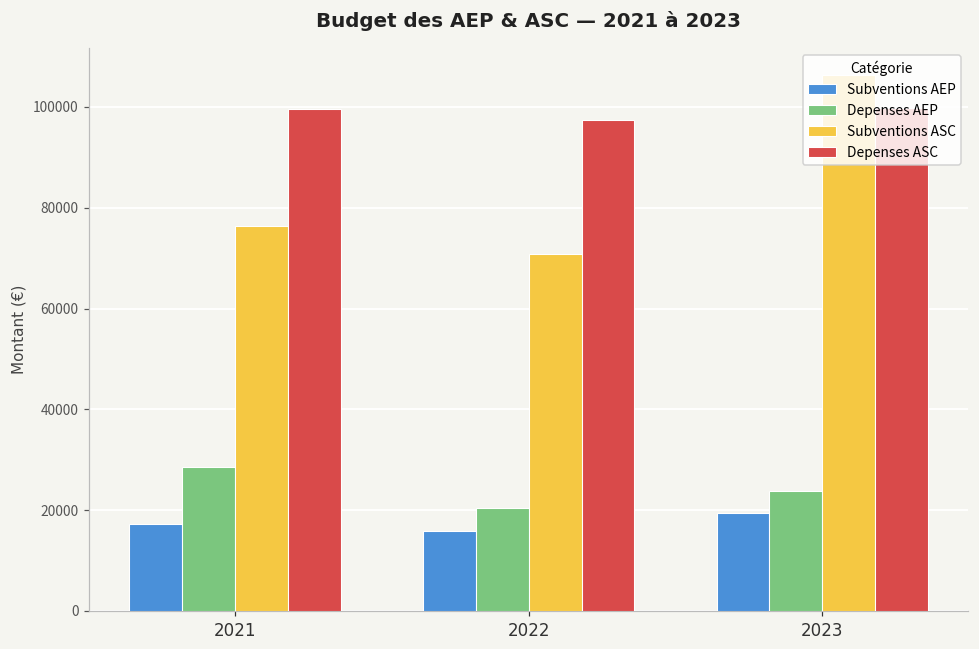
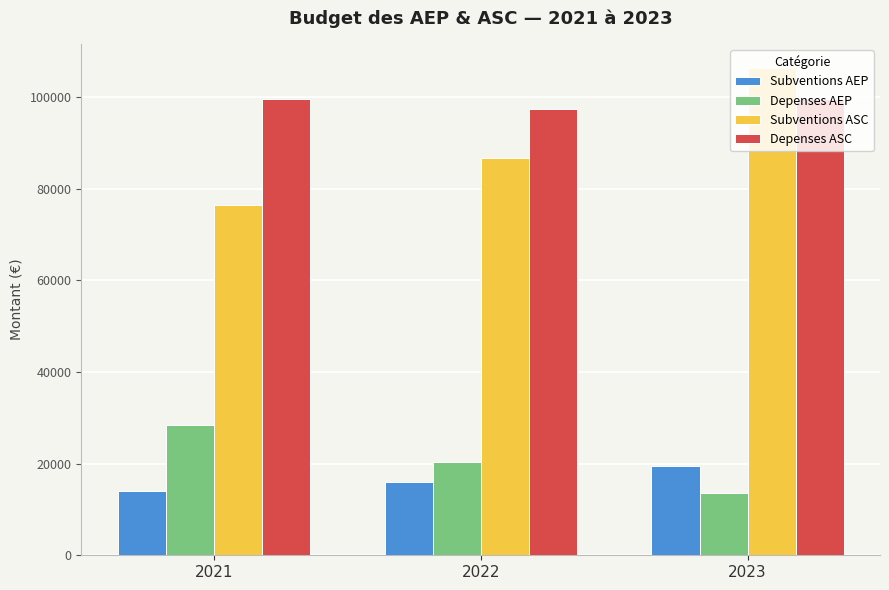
Subventions AEP, 2021: 17000 -> 14000
Subventions ASC, 2022: 71000 -> 87000
Depenses AEP, 2023: 24000 -> 14000
